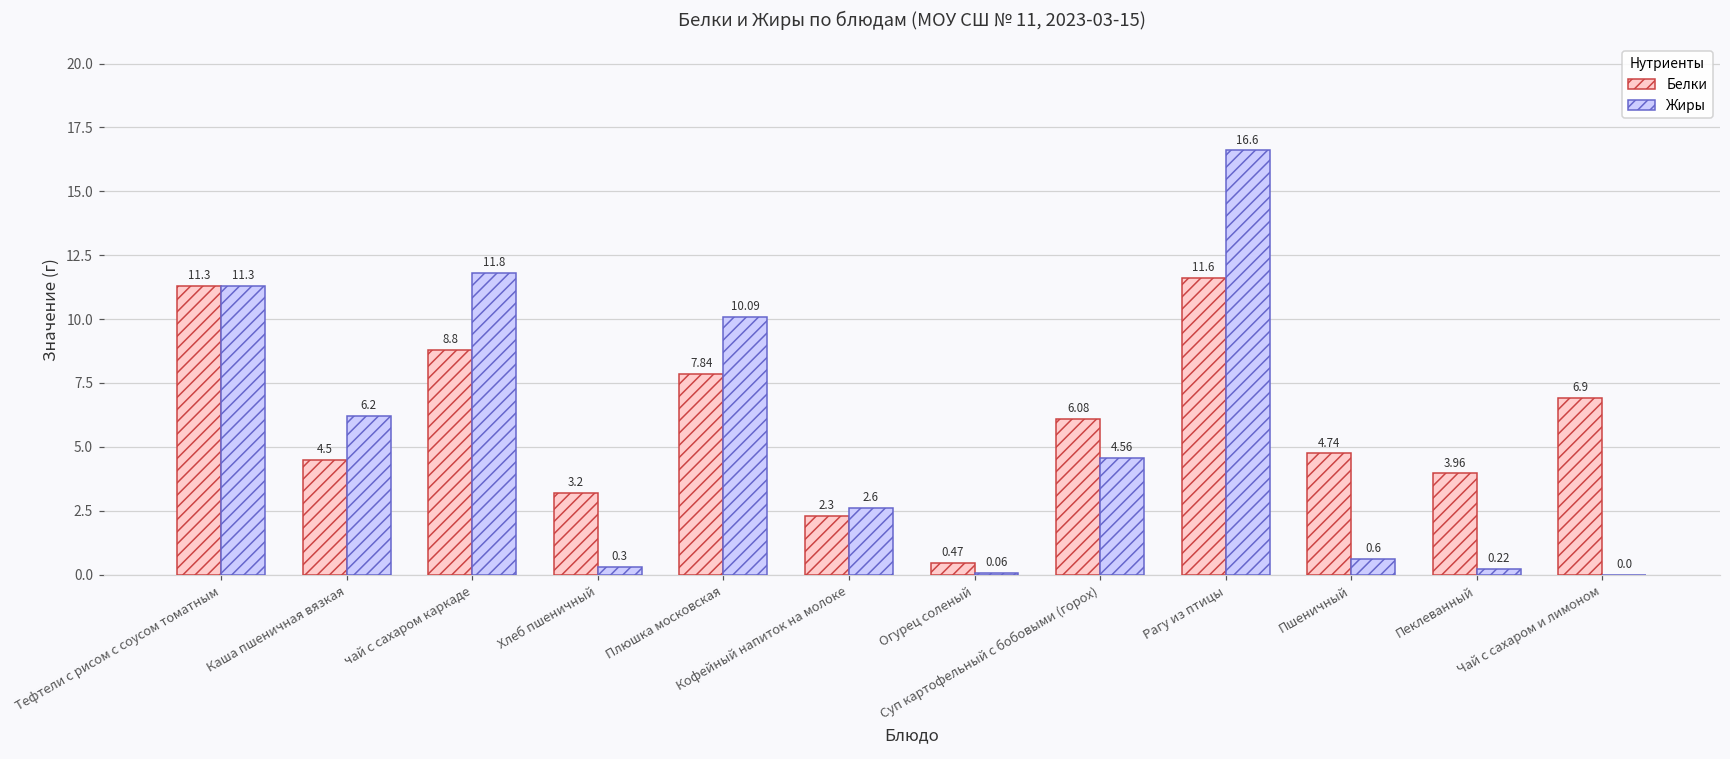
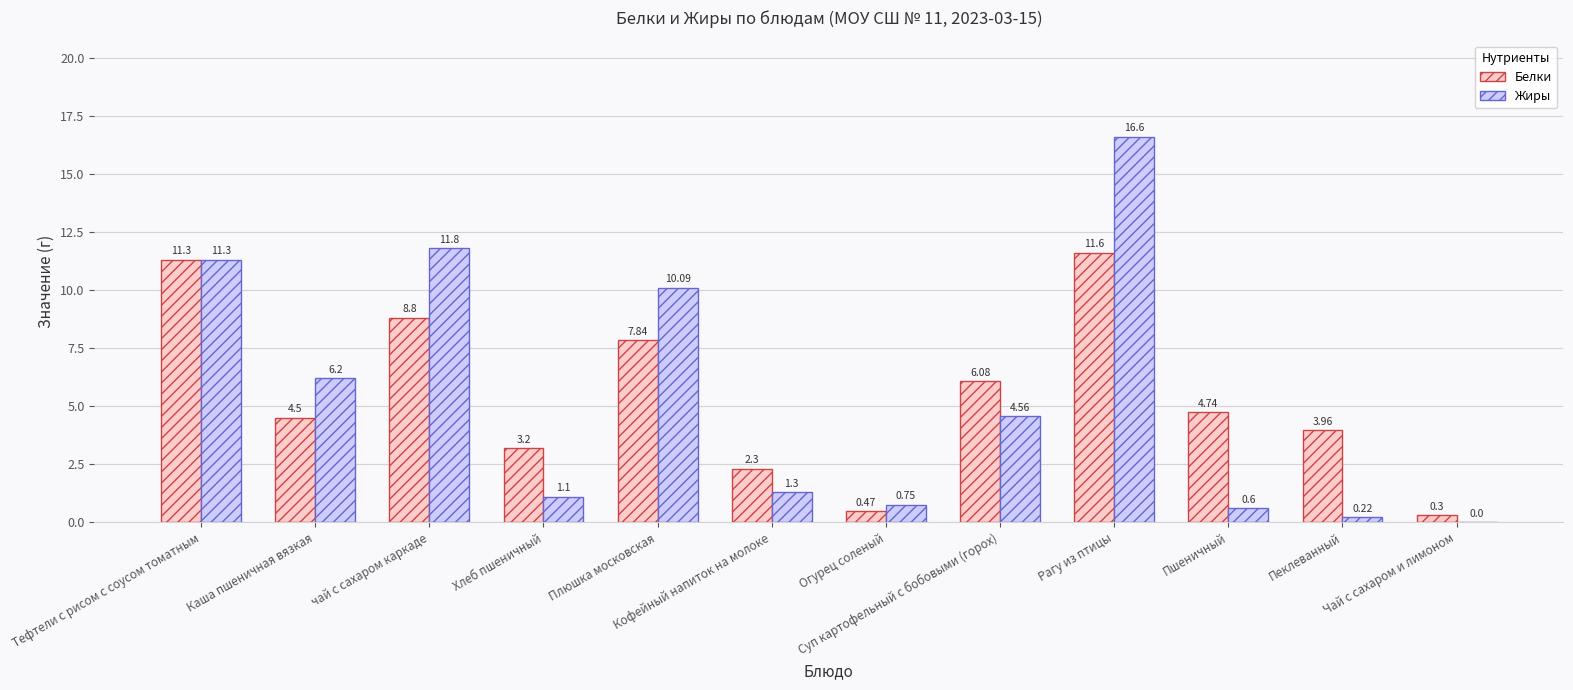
Жиры, Хлеб пшеничный: 0.3 -> 1.1
Жиры, Кофейный напиток на молоке: 2.6 -> 1.3
Жиры, Огурец соленый: 0.06 -> 0.75
Белки, Чай с сахаром и лимоном: 6.9 -> 0.3
